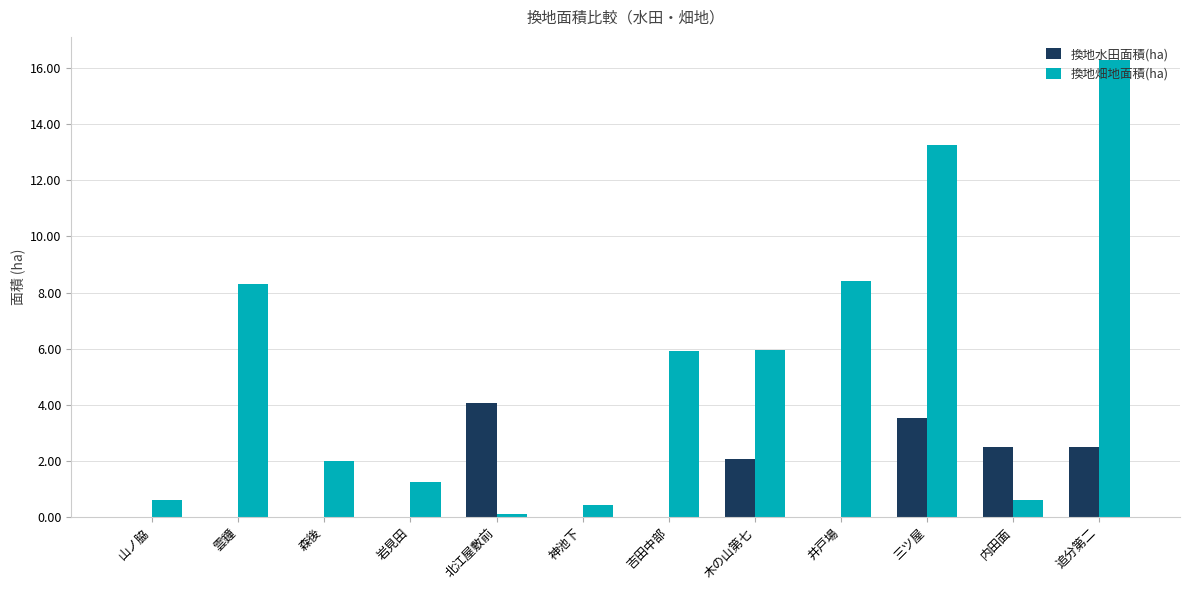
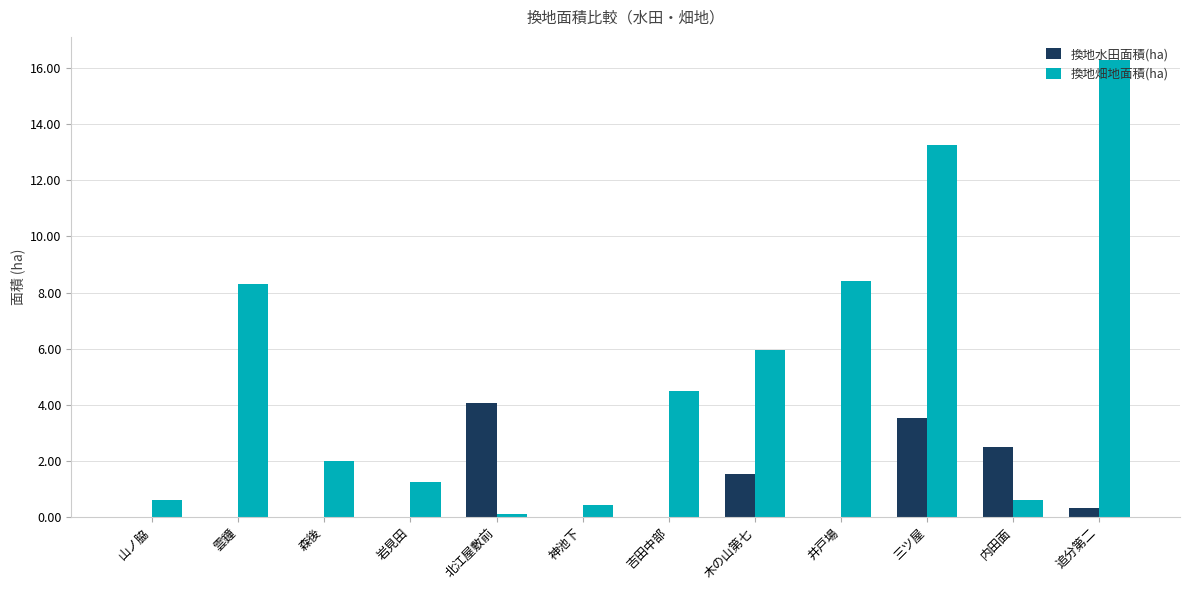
換地畑地面積(ha), 吉田中部: 5.9 -> 4.5
換地水田面積(ha), 木の山第七: 2.1 -> 1.5
換地水田面積(ha), 追分第二: 2.5 -> 0.3
